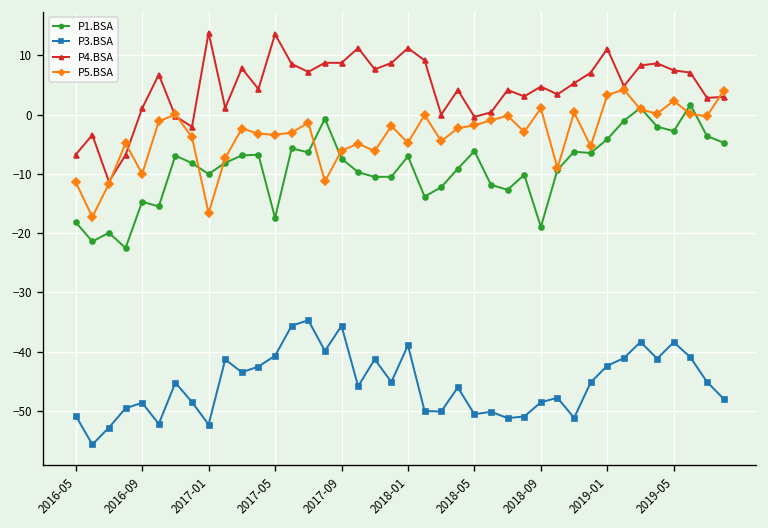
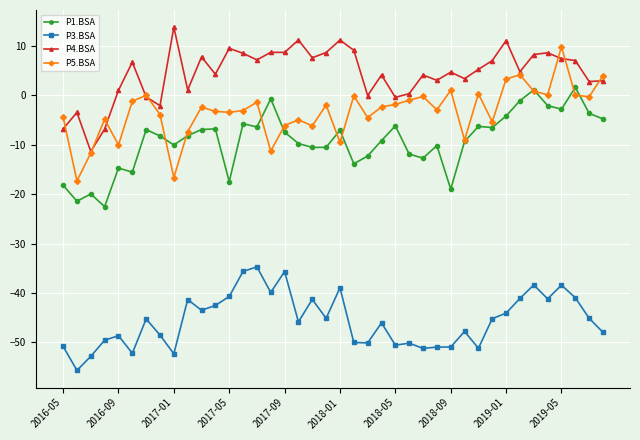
P5.BSA, 2016-05: -11 -> -4
P4.BSA, 2017-05: 14 -> 10
P5.BSA, 2018-01: -5 -> -10
P3.BSA, 2018-09: -49 -> -51
P3.BSA, 2019-01: -42 -> -44
P5.BSA, 2019-05: 2 -> 10
